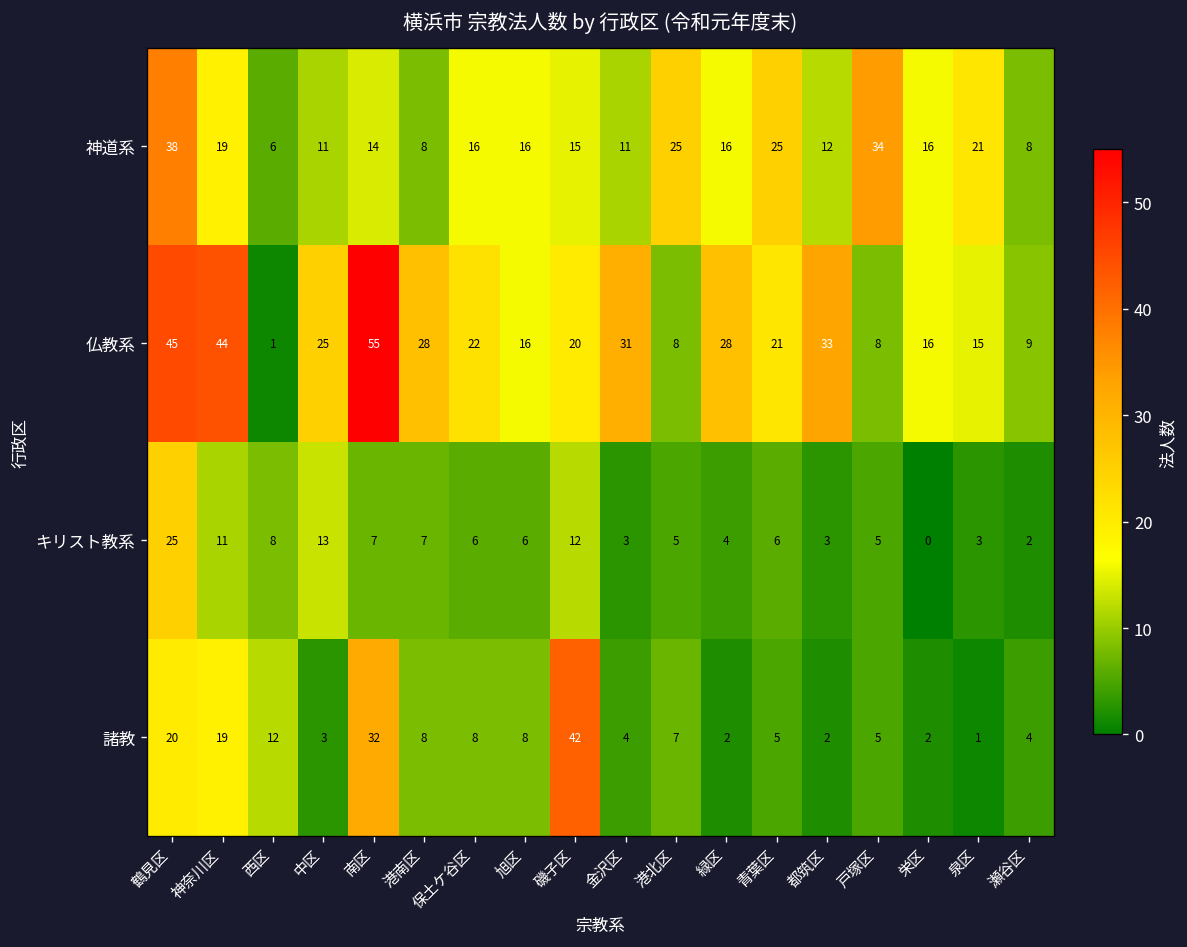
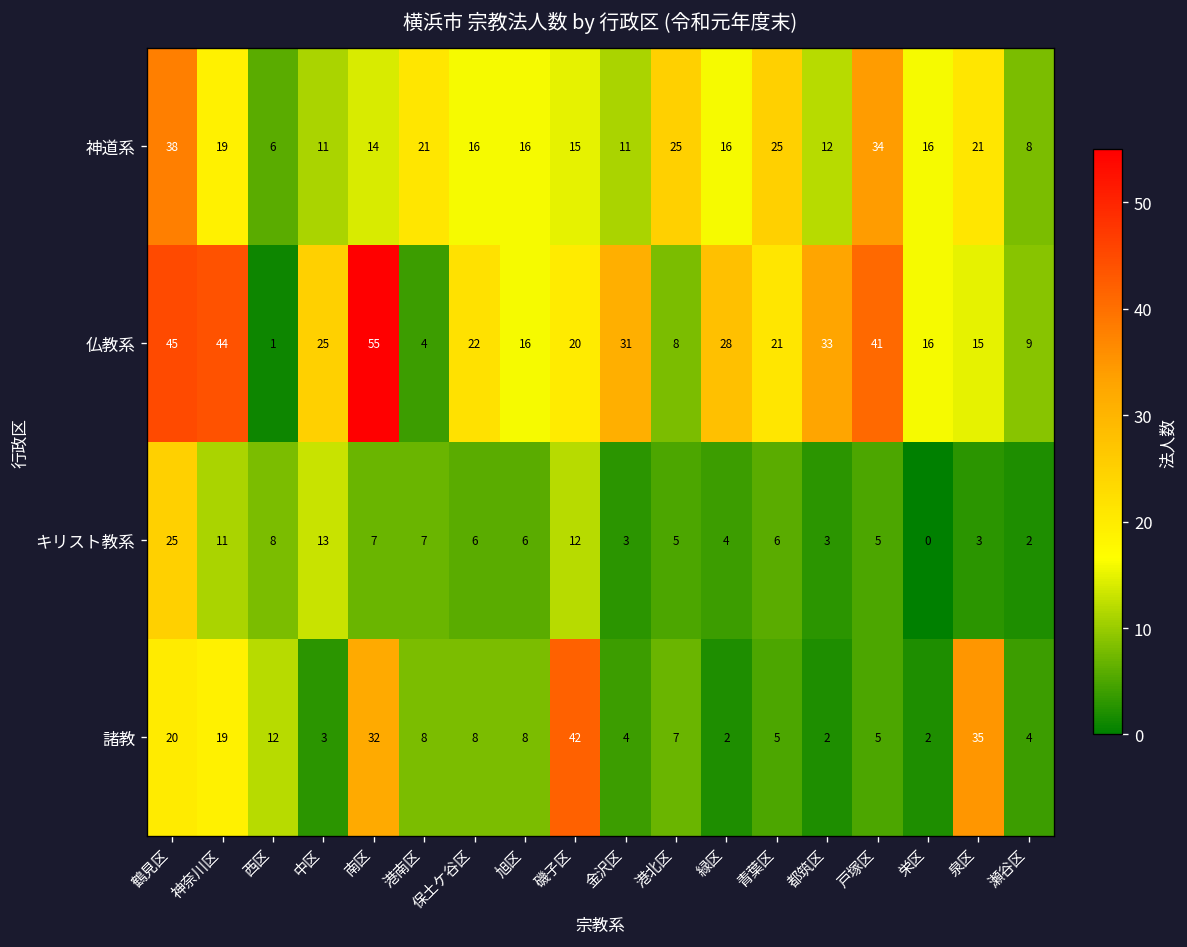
神道系, 港南区: 8 -> 21
仏教系, 港南区: 28 -> 4
仏教系, 戸塚区: 8 -> 41
諸教, 泉区: 1 -> 35
